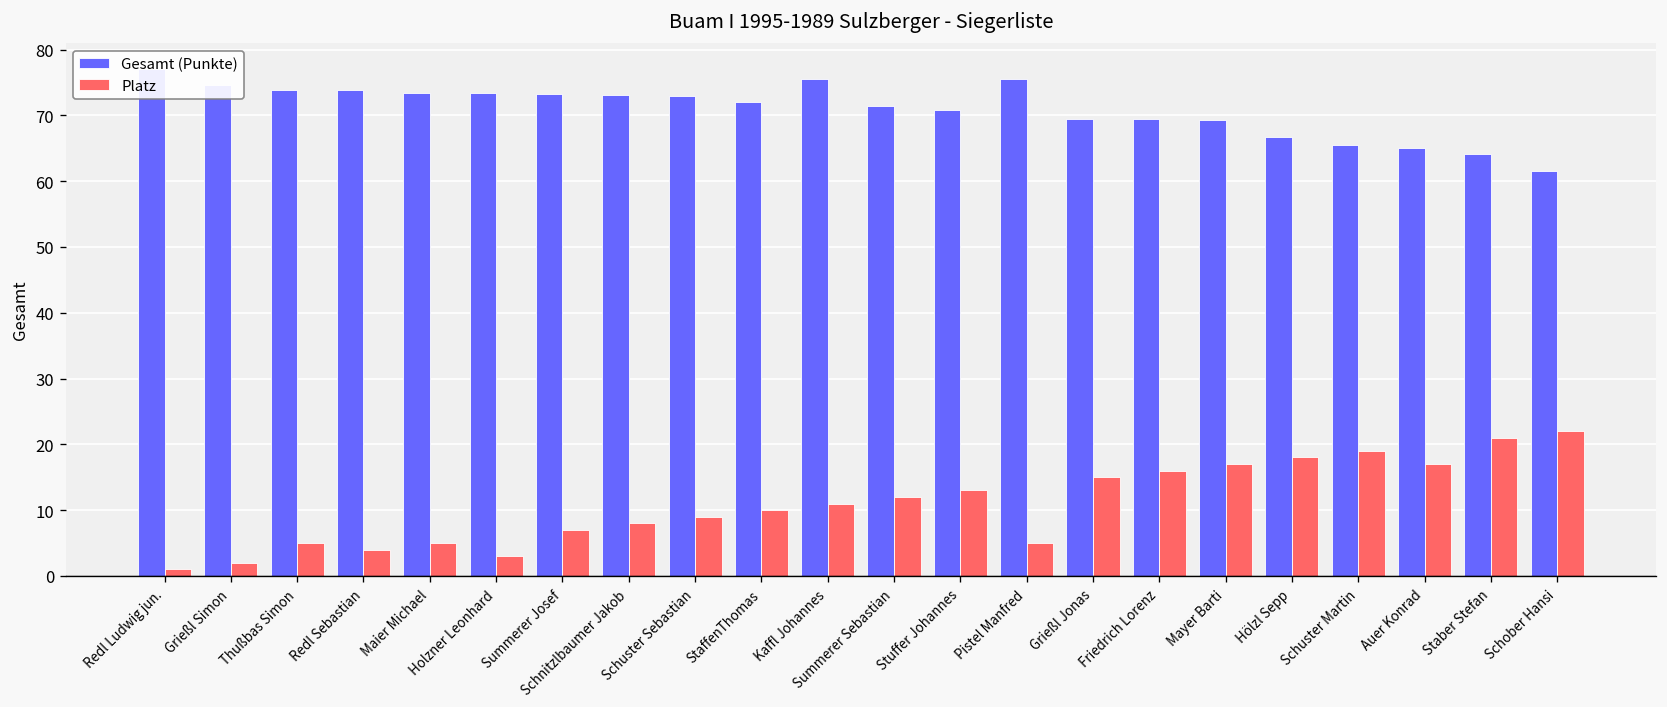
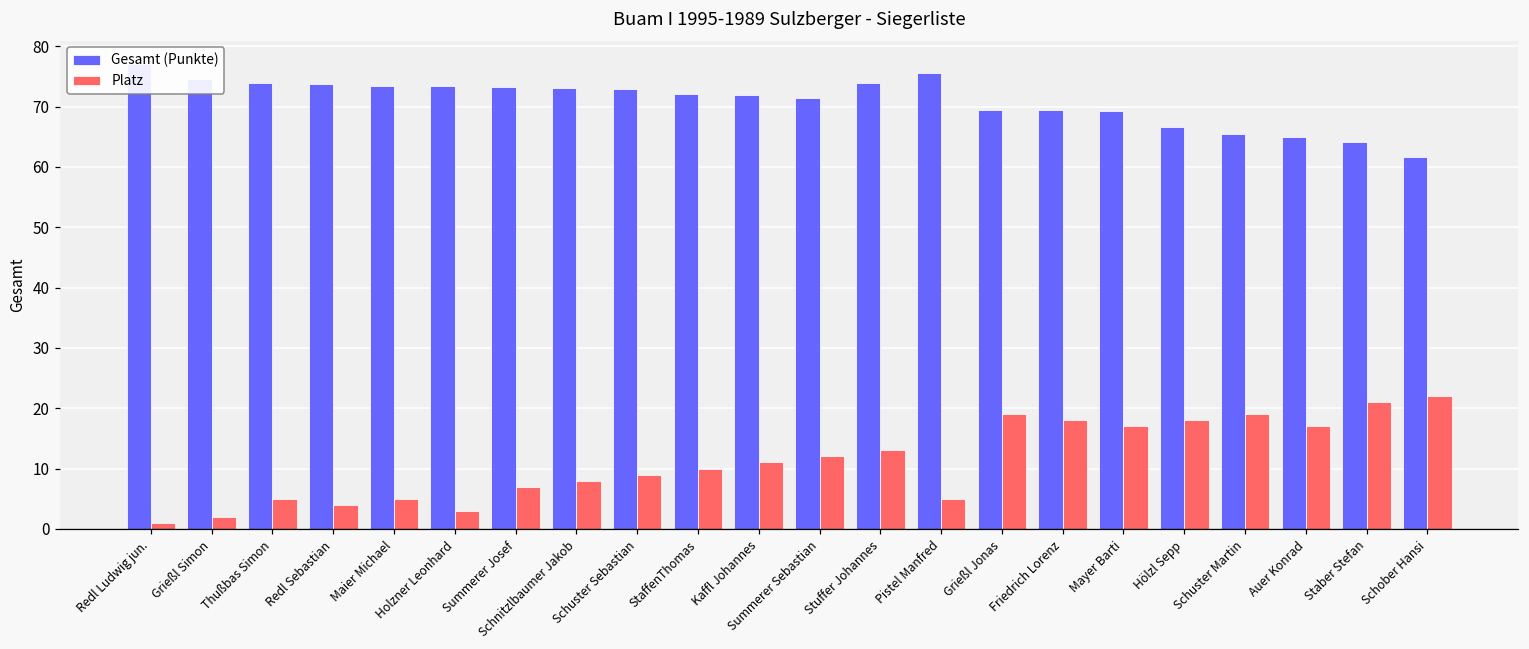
Gesamt (Punkte), Kaffl Johannes: 76 -> 72
Gesamt (Punkte), Stuffer Johannes: 71 -> 74
Platz, Grießl Jonas: 15 -> 19
Platz, Friedrich Lorenz: 16 -> 18
